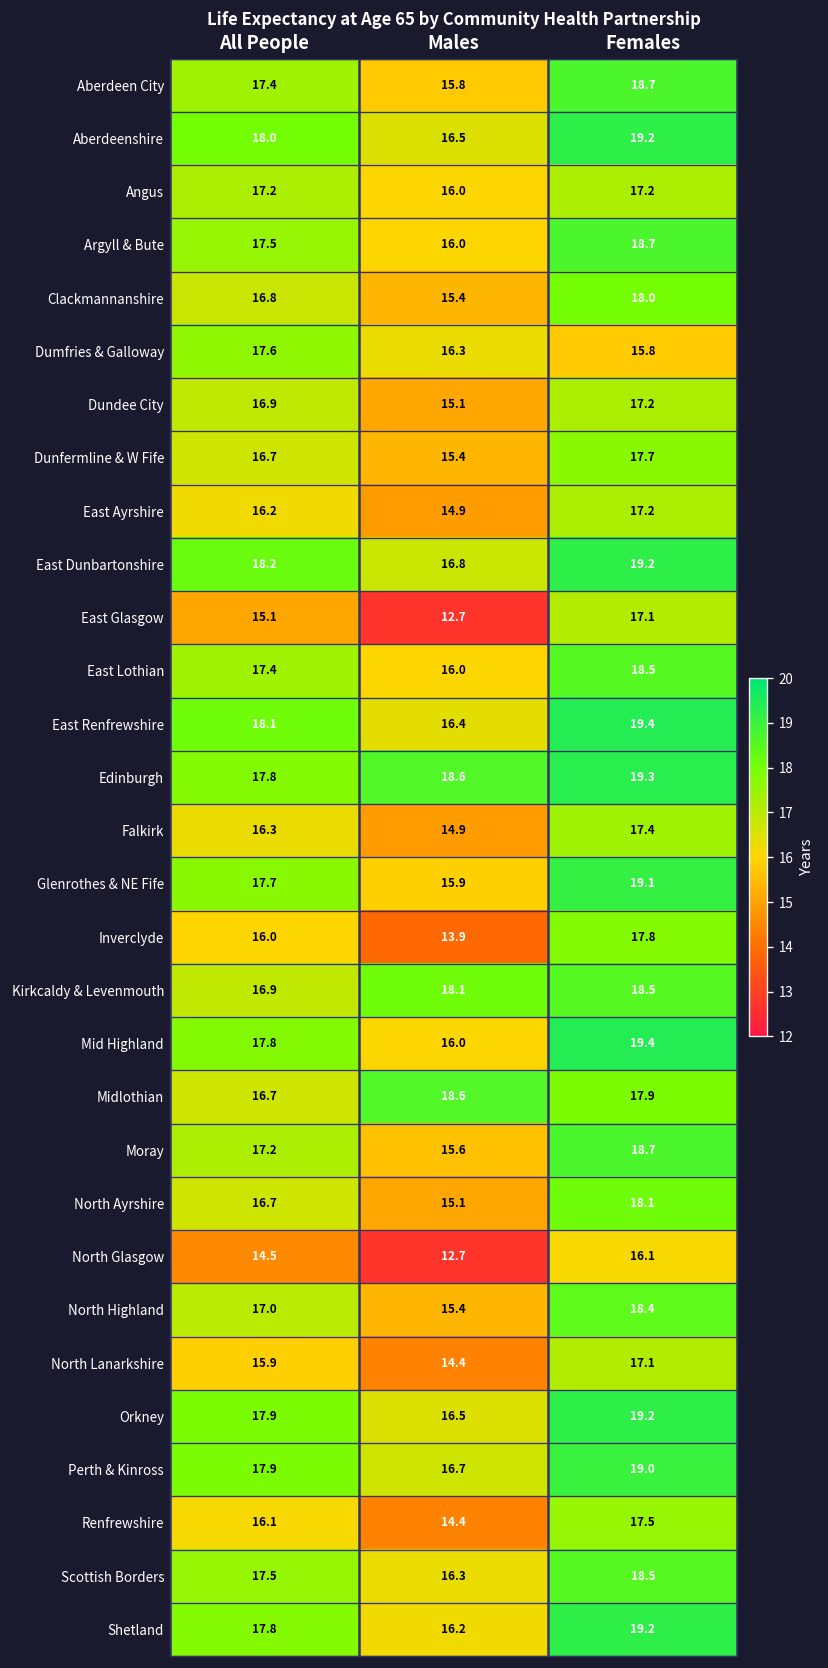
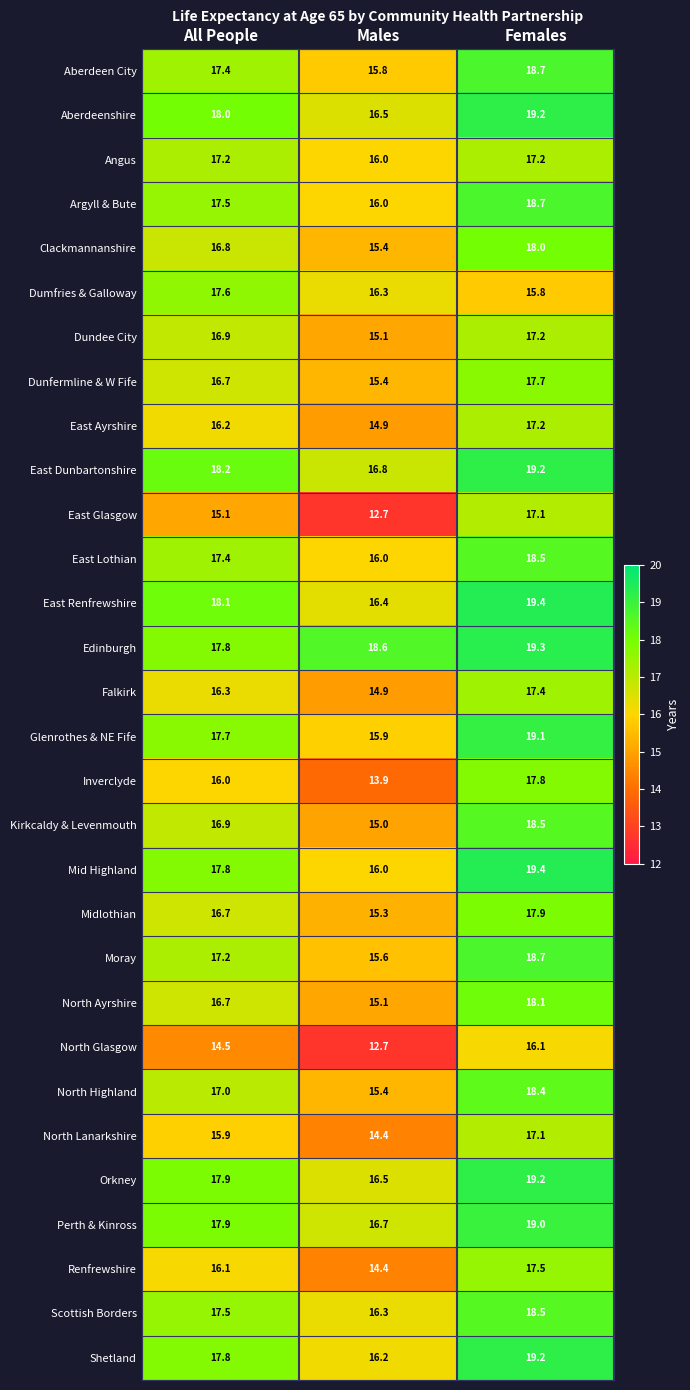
Kirkcaldy & Levenmouth, Males: 18.1 -> 15.0
Midlothian, Males: 18.6 -> 15.3
